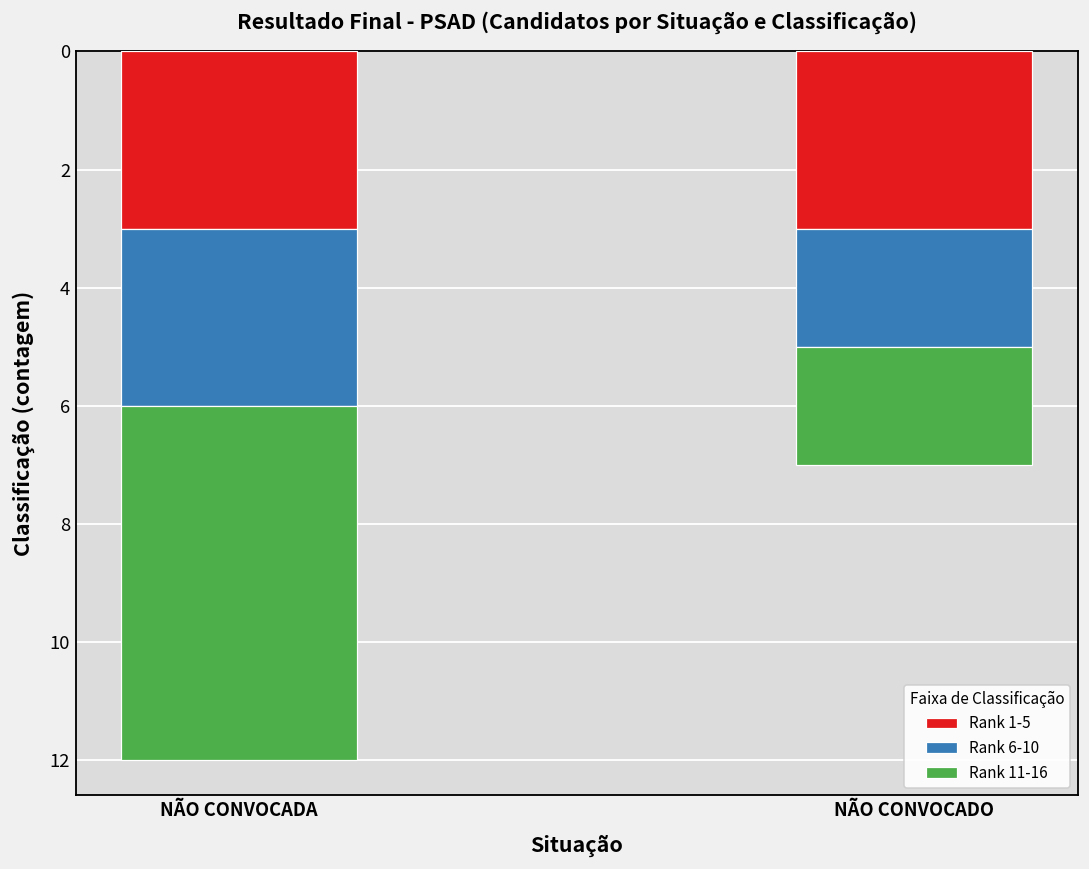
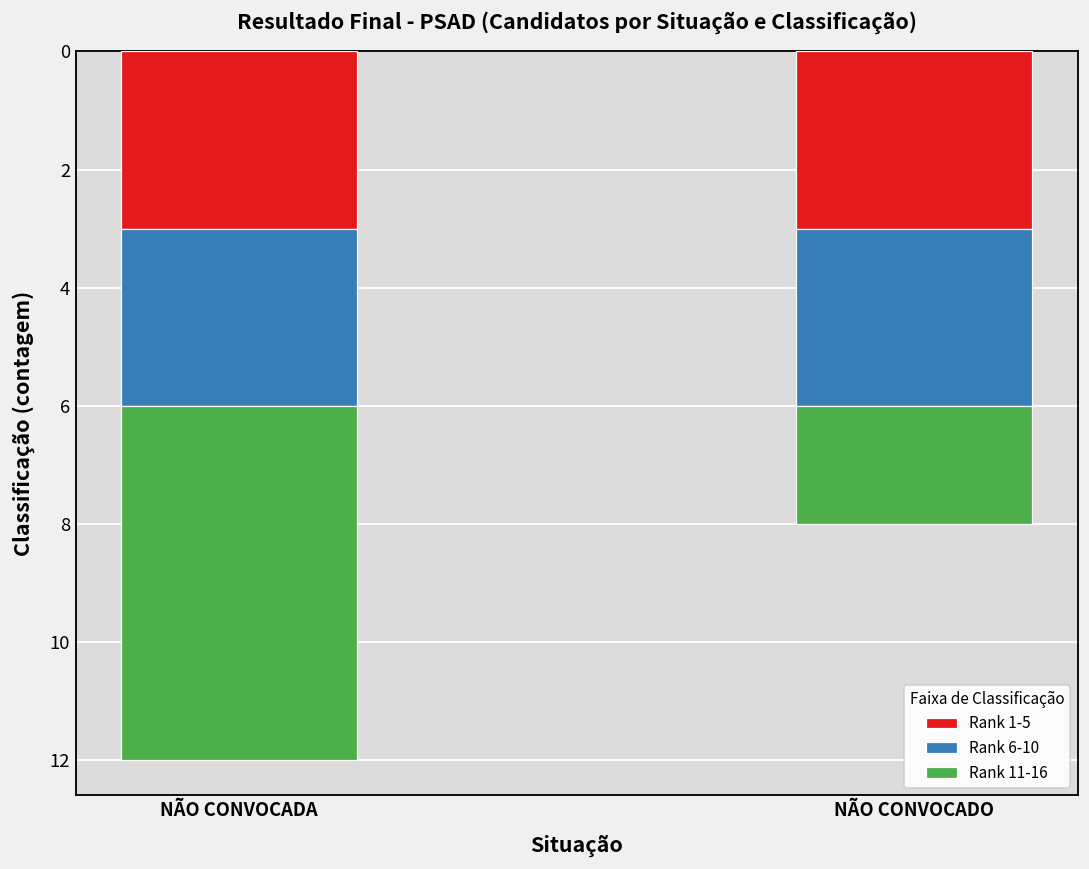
Rank 6-10, NÃO CONVOCADO: 2 -> 3
